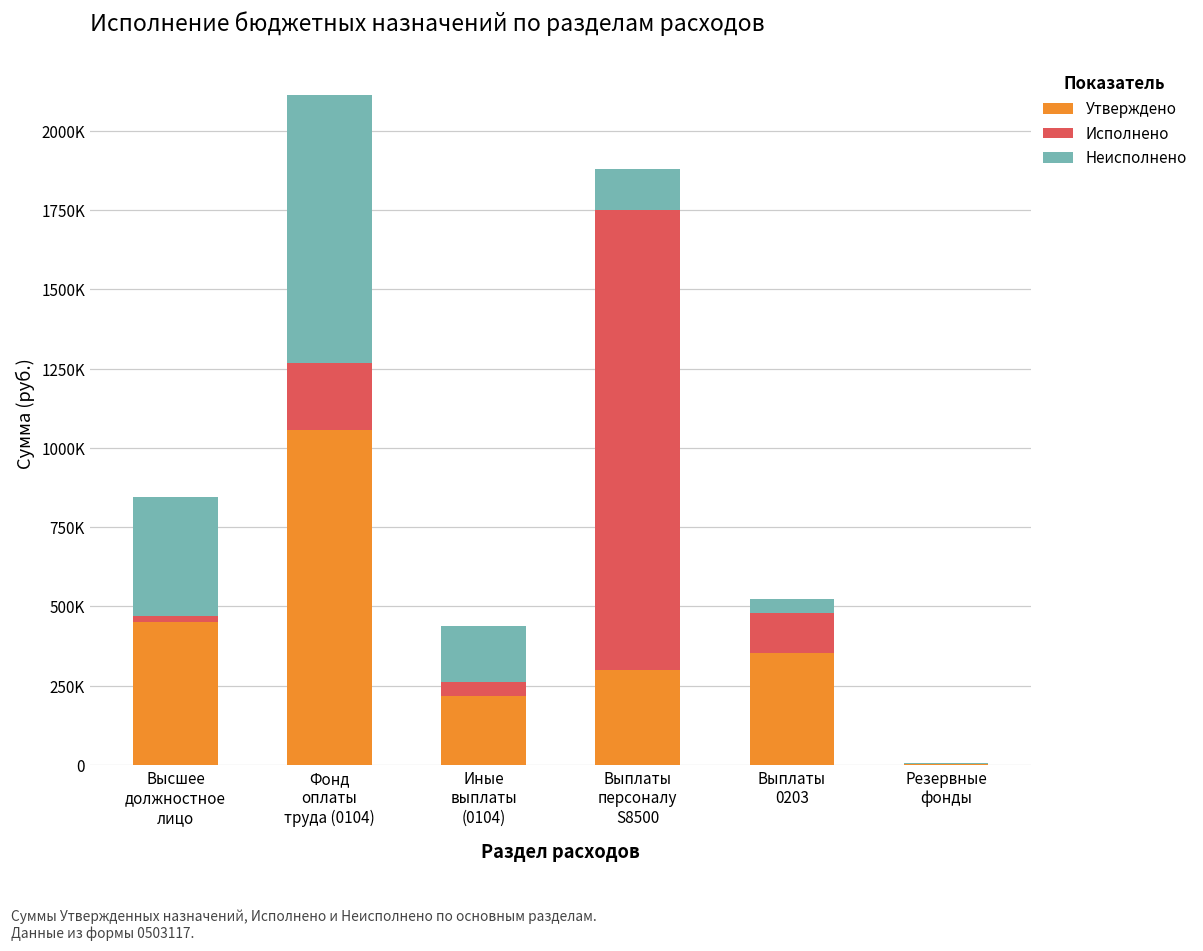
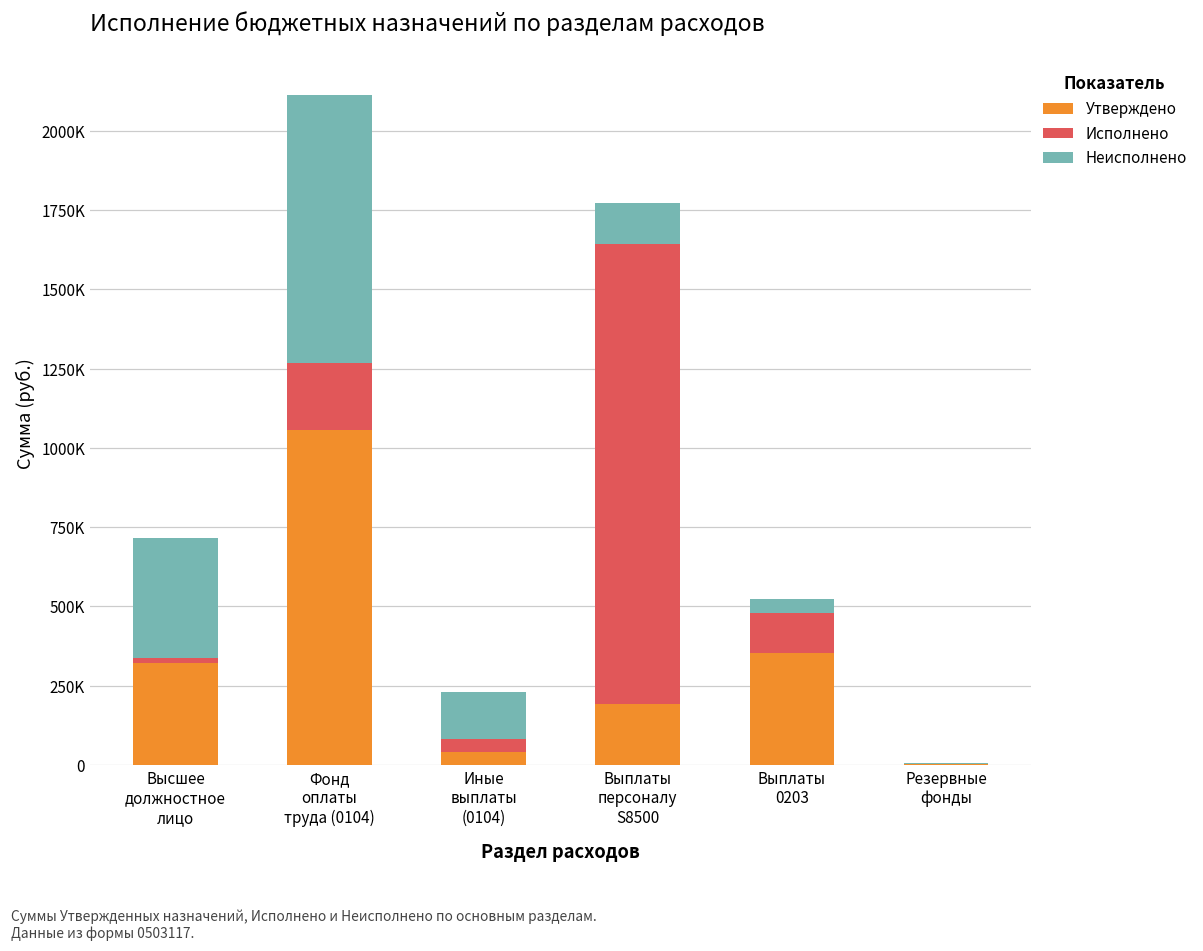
Утверждено, Высшее должностное лицо: 450000 -> 320000
Утверждено, Иные выплаты (0104): 220000 -> 40000
Неисполнено, Иные выплаты (0104): 180000 -> 150000
Утверждено, Выплаты персоналу S8500: 300000 -> 190000
